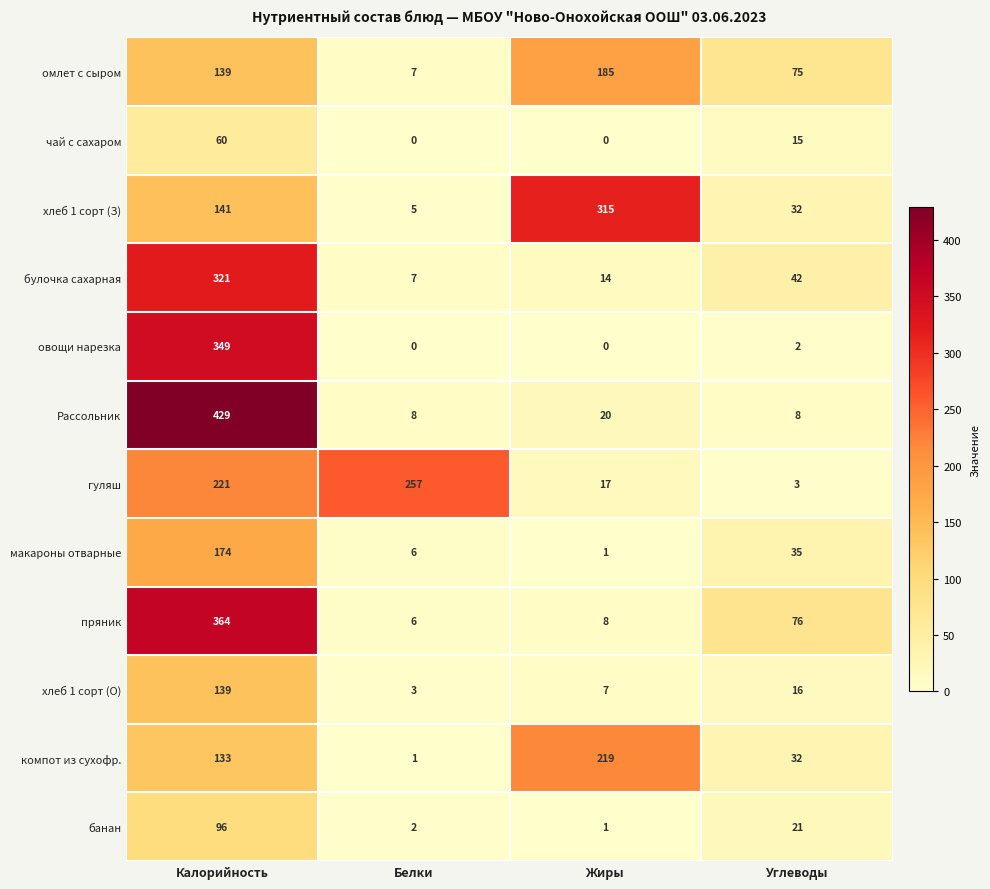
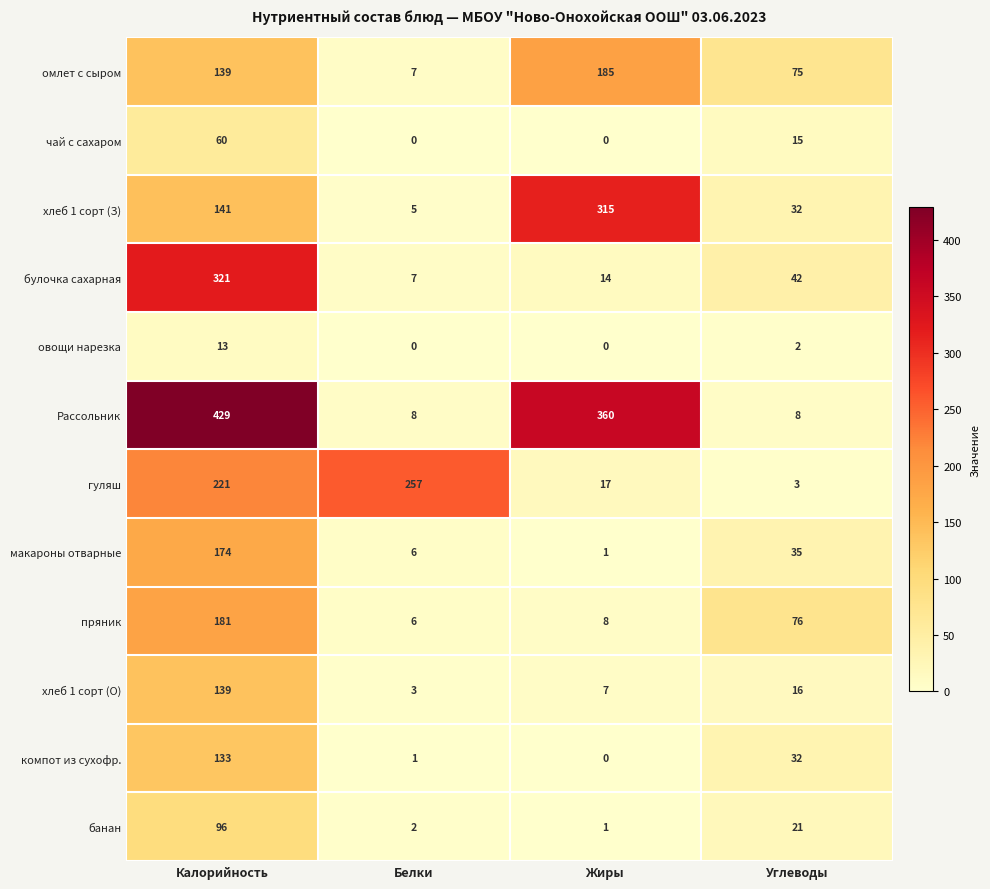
овощи нарезка, Калорийность: 349 -> 13
Рассольник, Жиры: 20 -> 360
пряник, Калорийность: 364 -> 181
компот из сухофр., Жиры: 219 -> 0
